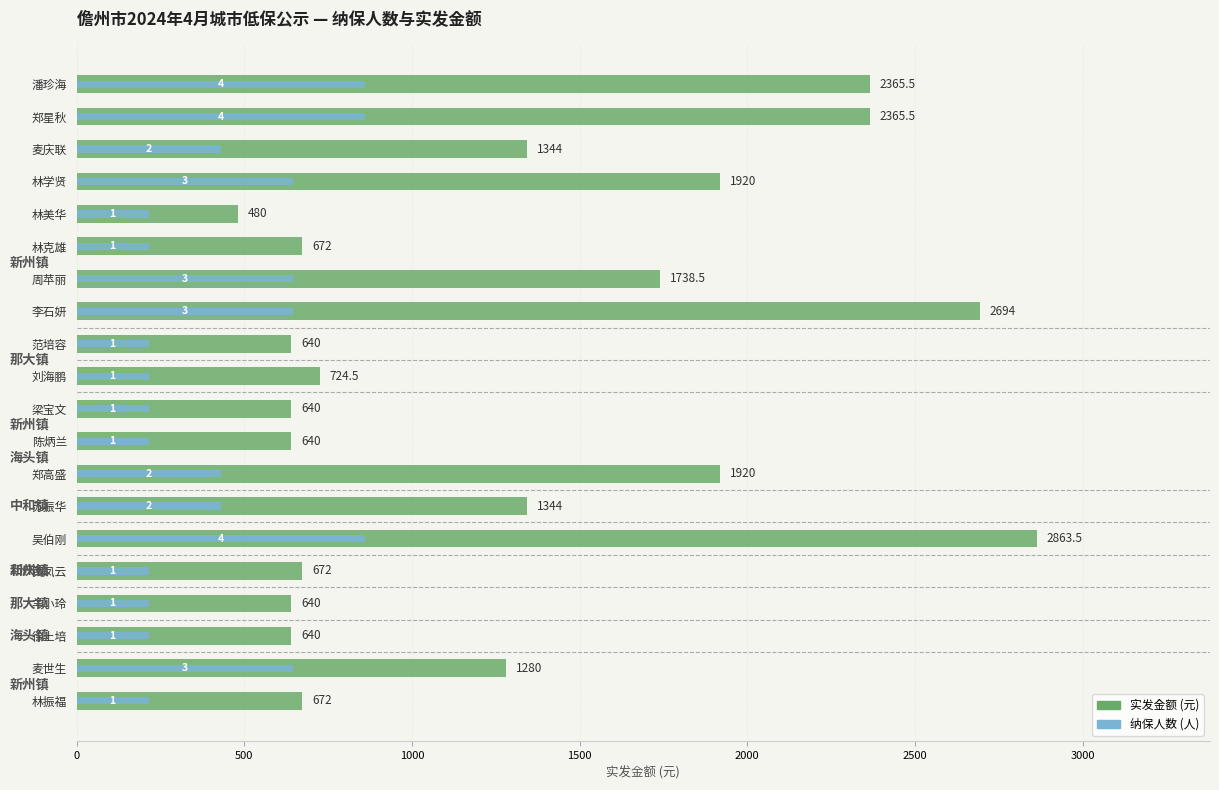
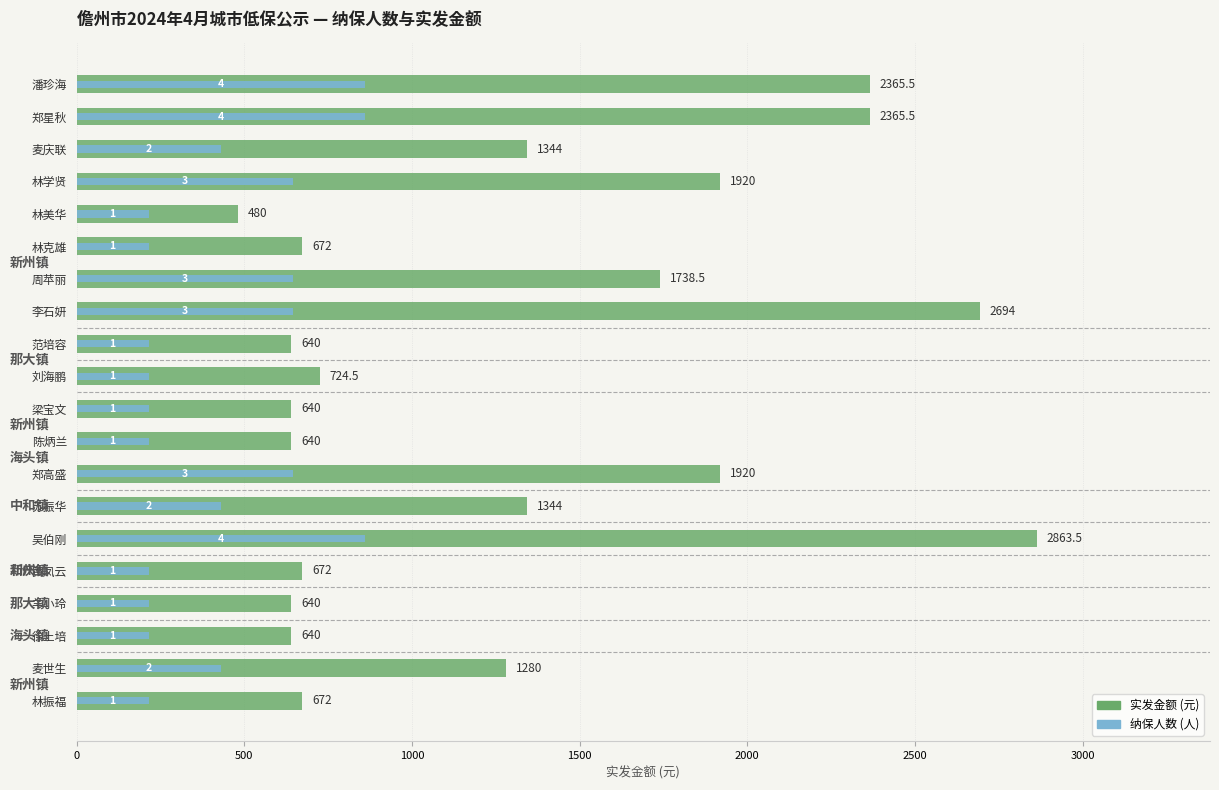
纳保人数 (人), 郑高盛: 2 -> 3
纳保人数 (人), 麦世生: 3 -> 2
